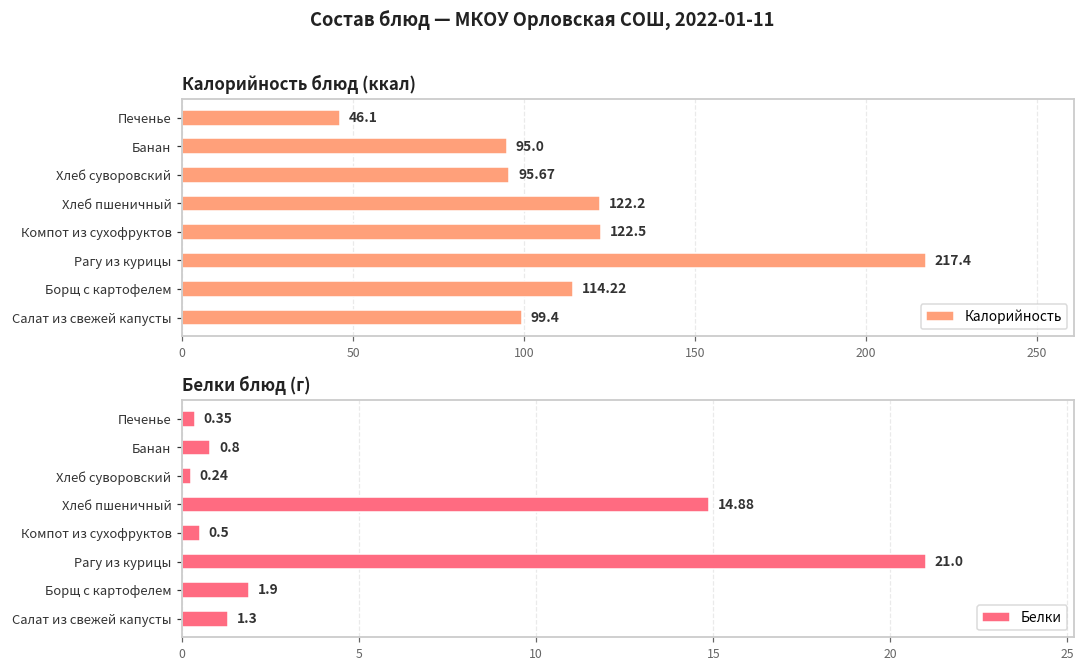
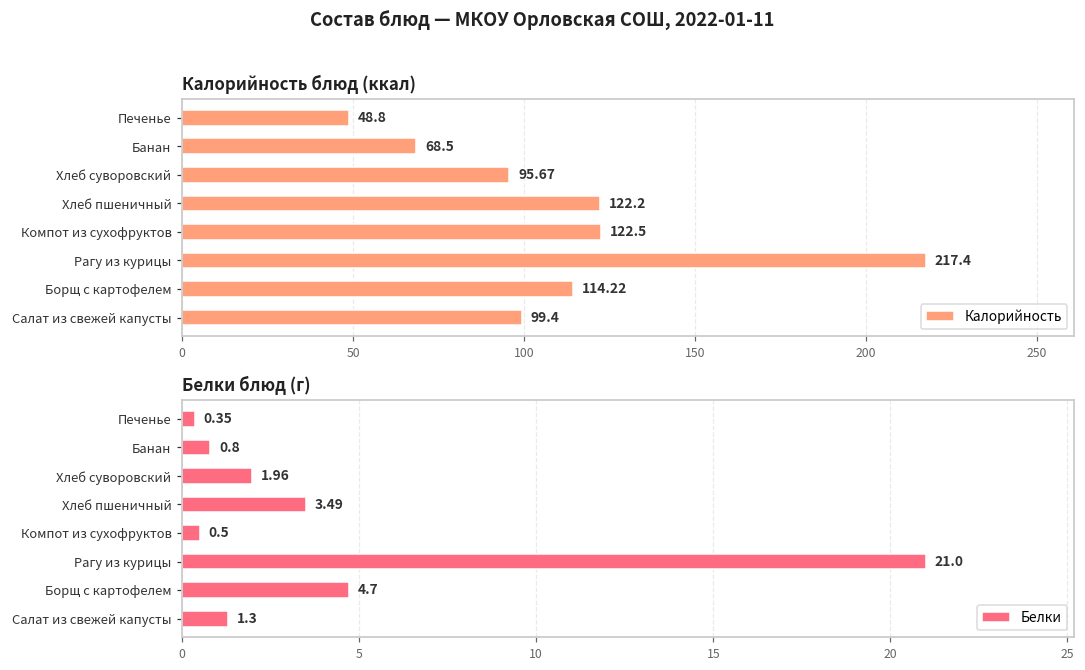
Калорийность блюд (ккал), Печенье: 46.1 -> 48.8
Калорийность блюд (ккал), Банан: 95.0 -> 68.5
Белки блюд (г), Хлеб суворовский: 0.24 -> 1.96
Белки блюд (г), Хлеб пшеничный: 14.88 -> 3.49
Белки блюд (г), Борщ с картофелем: 1.9 -> 4.7
